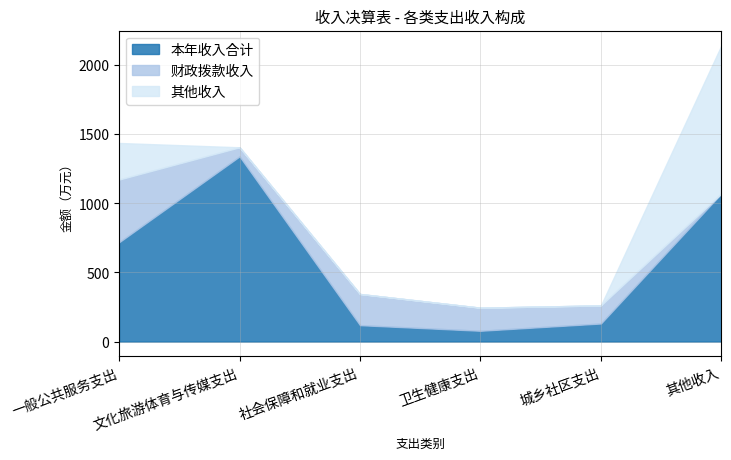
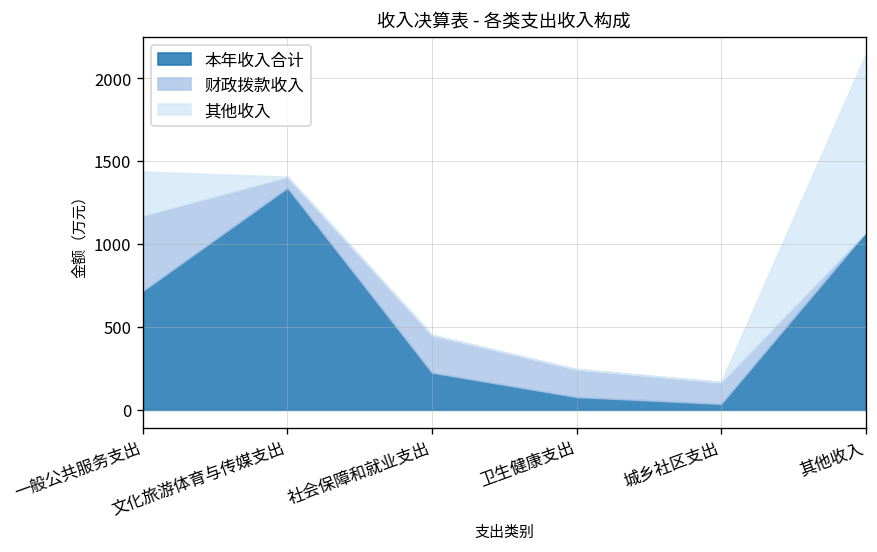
本年收入合计, 社会保障和就业支出: 120 -> 230
本年收入合计, 城乡社区支出: 130 -> 40
